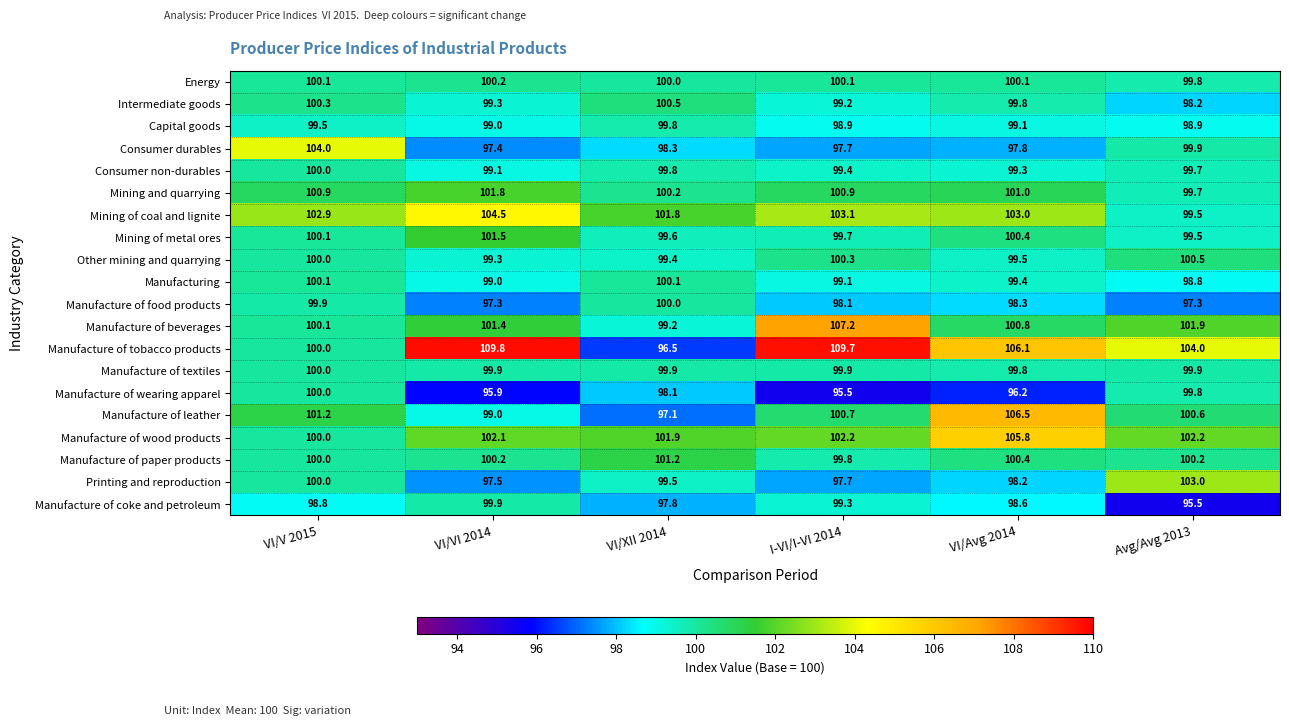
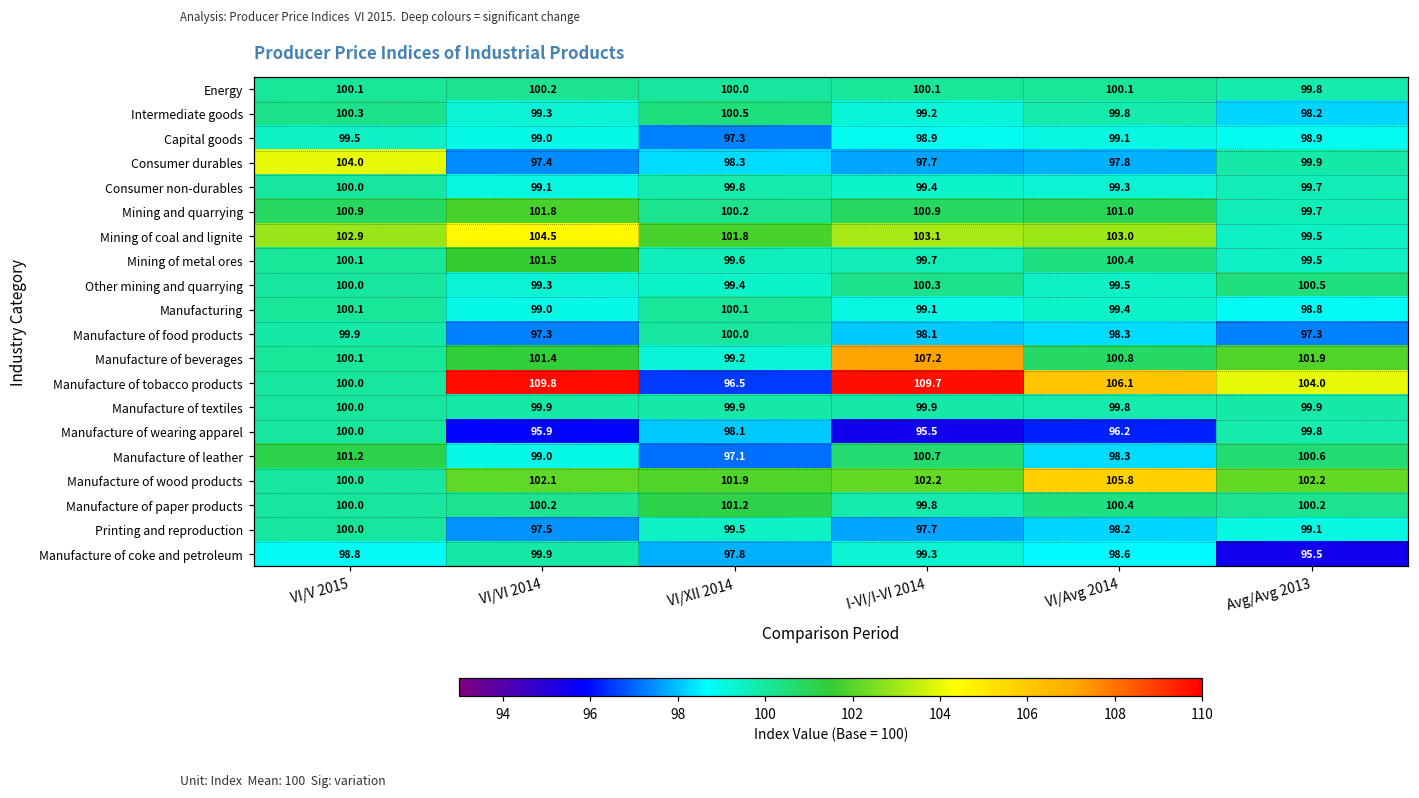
Capital goods, VI/XII 2014: 99.8 -> 97.3
Manufacture of leather, VI/Avg 2014: 106.5 -> 98.3
Printing and reproduction, Avg/Avg 2013: 103.0 -> 99.1
